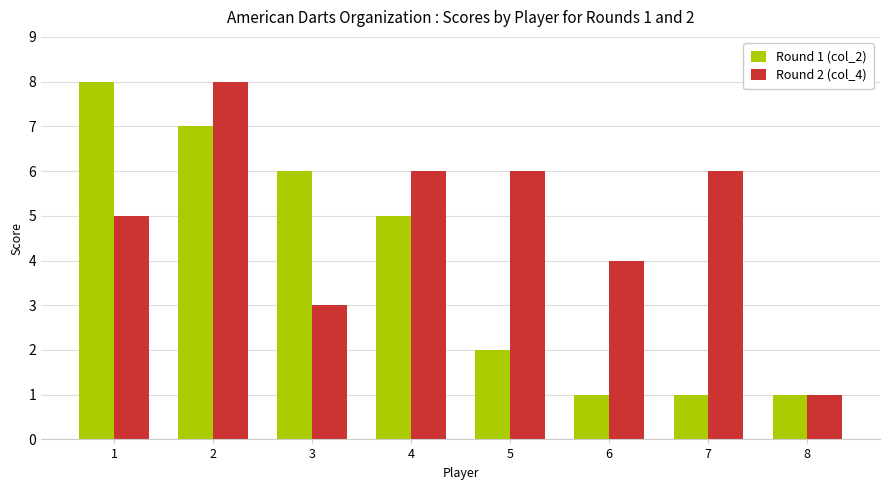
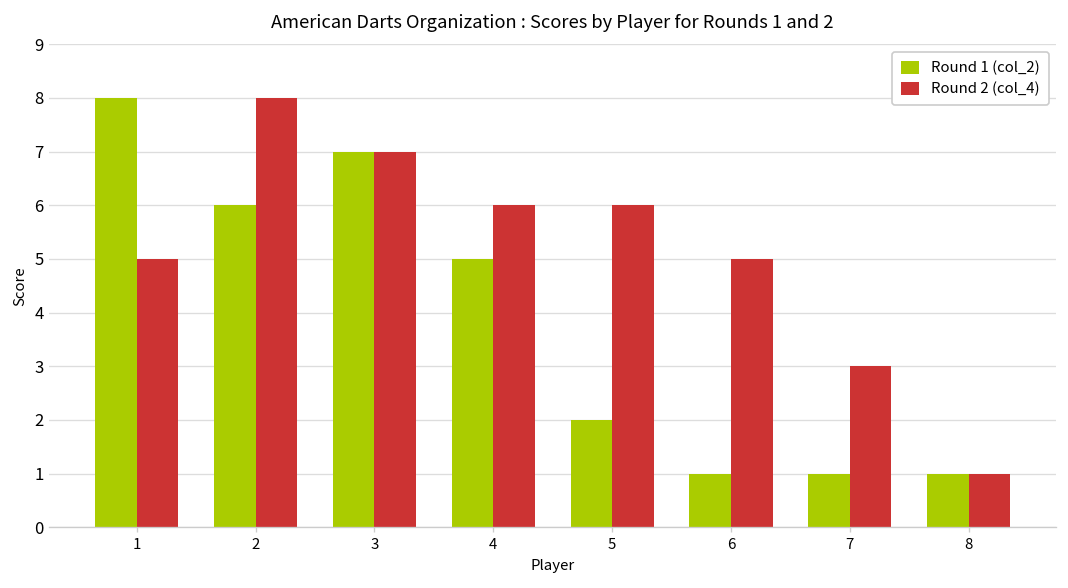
Round 1 (col_2), 2: 7 -> 6
Round 1 (col_2), 3: 6 -> 7
Round 2 (col_4), 3: 3 -> 7
Round 2 (col_4), 6: 4 -> 5
Round 2 (col_4), 7: 6 -> 3
